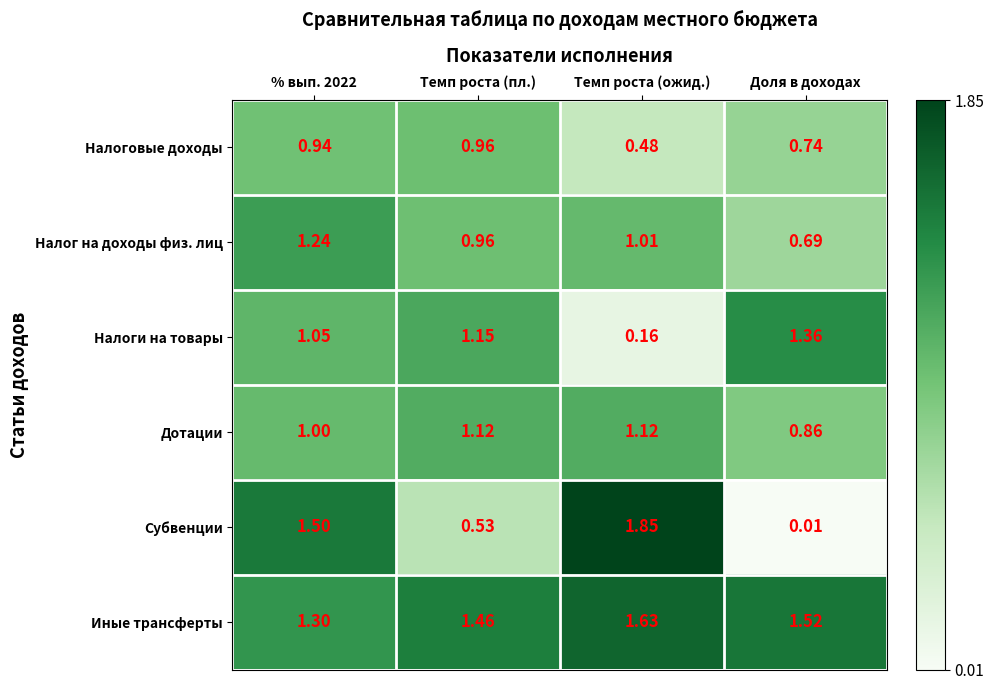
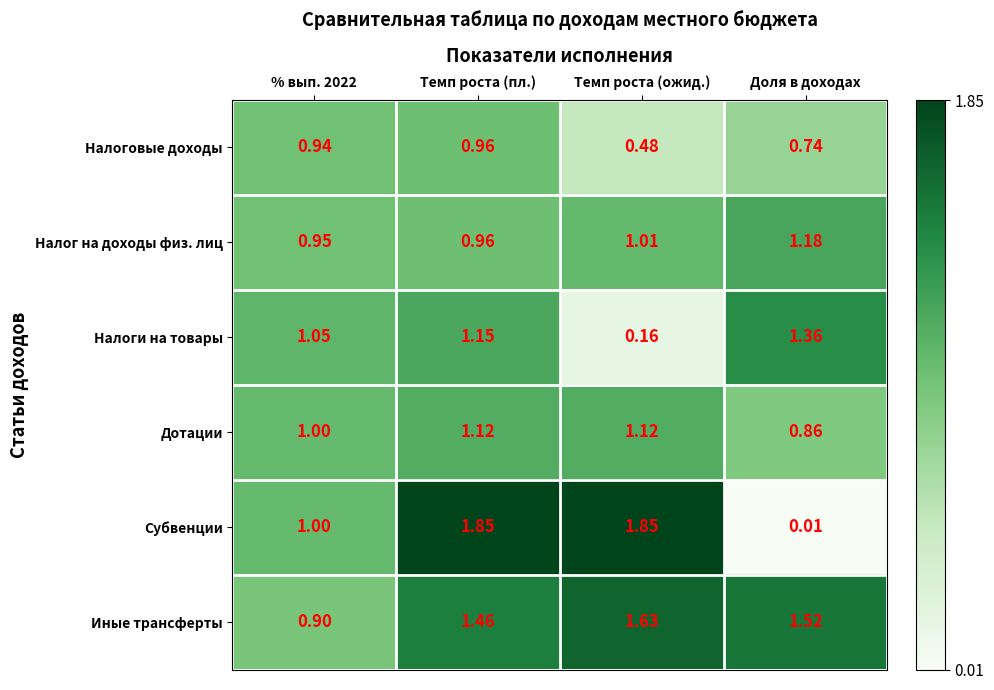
Налог на доходы физ. лиц, % вып. 2022: 1.24 -> 0.95
Налог на доходы физ. лиц, Доля в доходах: 0.69 -> 1.18
Субвенции, % вып. 2022: 1.50 -> 1.00
Субвенции, Темп роста (пл.): 0.53 -> 1.85
Иные трансферты, % вып. 2022: 1.30 -> 0.90
